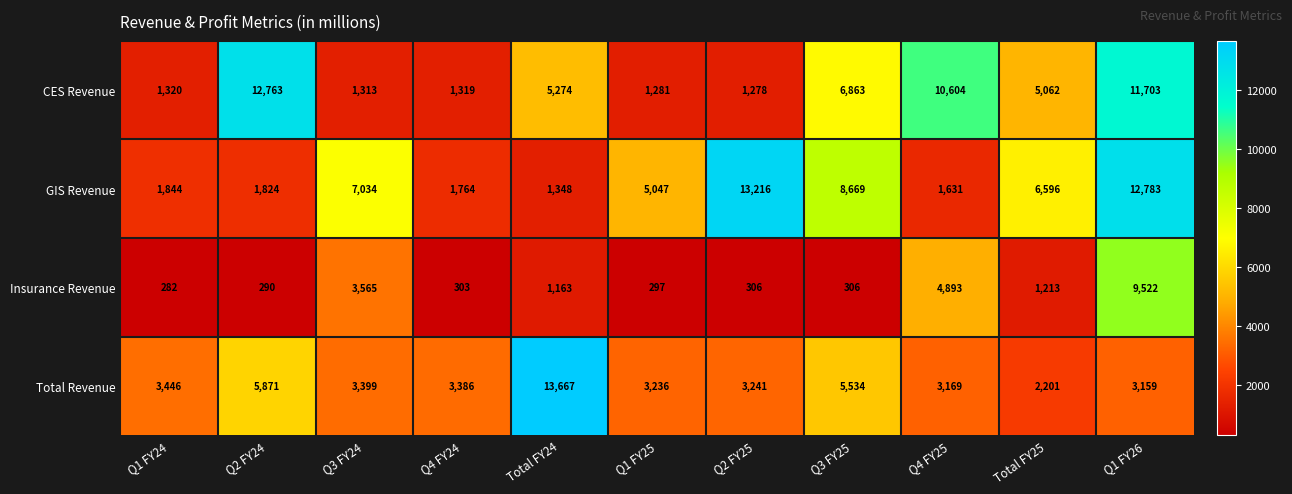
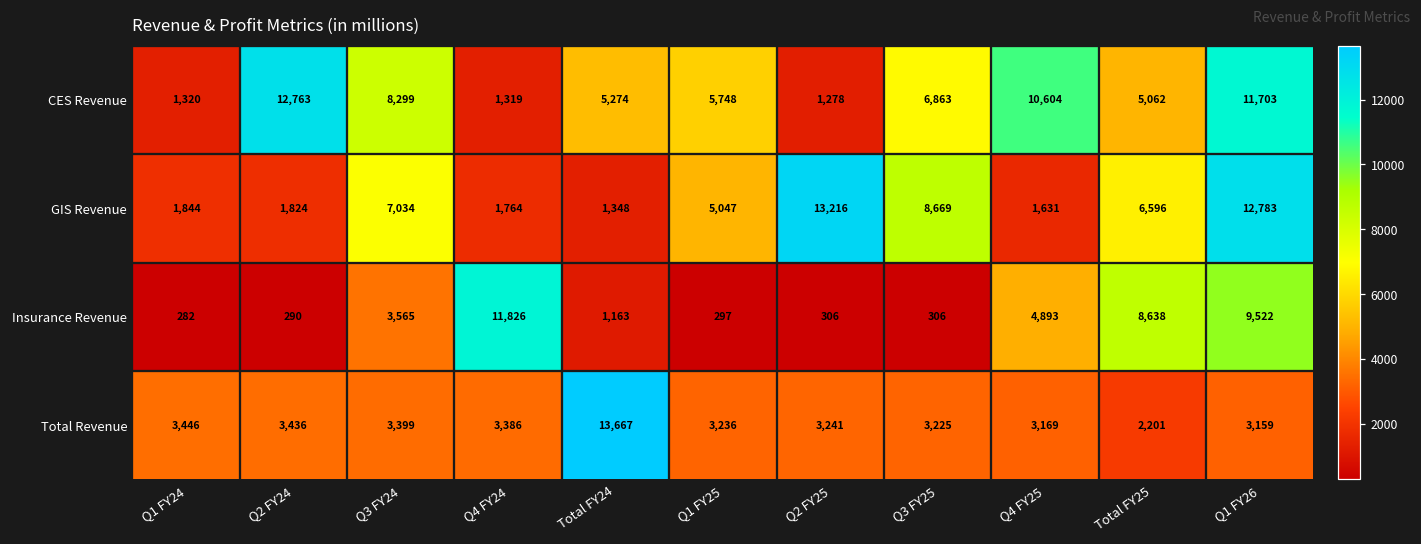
CES Revenue, Q3 FY24: 1,313 -> 8,299
CES Revenue, Q1 FY25: 1,281 -> 5,748
Insurance Revenue, Q4 FY24: 303 -> 11,826
Insurance Revenue, Total FY25: 1,213 -> 8,638
Total Revenue, Q2 FY24: 5,871 -> 3,436
Total Revenue, Q3 FY25: 5,534 -> 3,225
